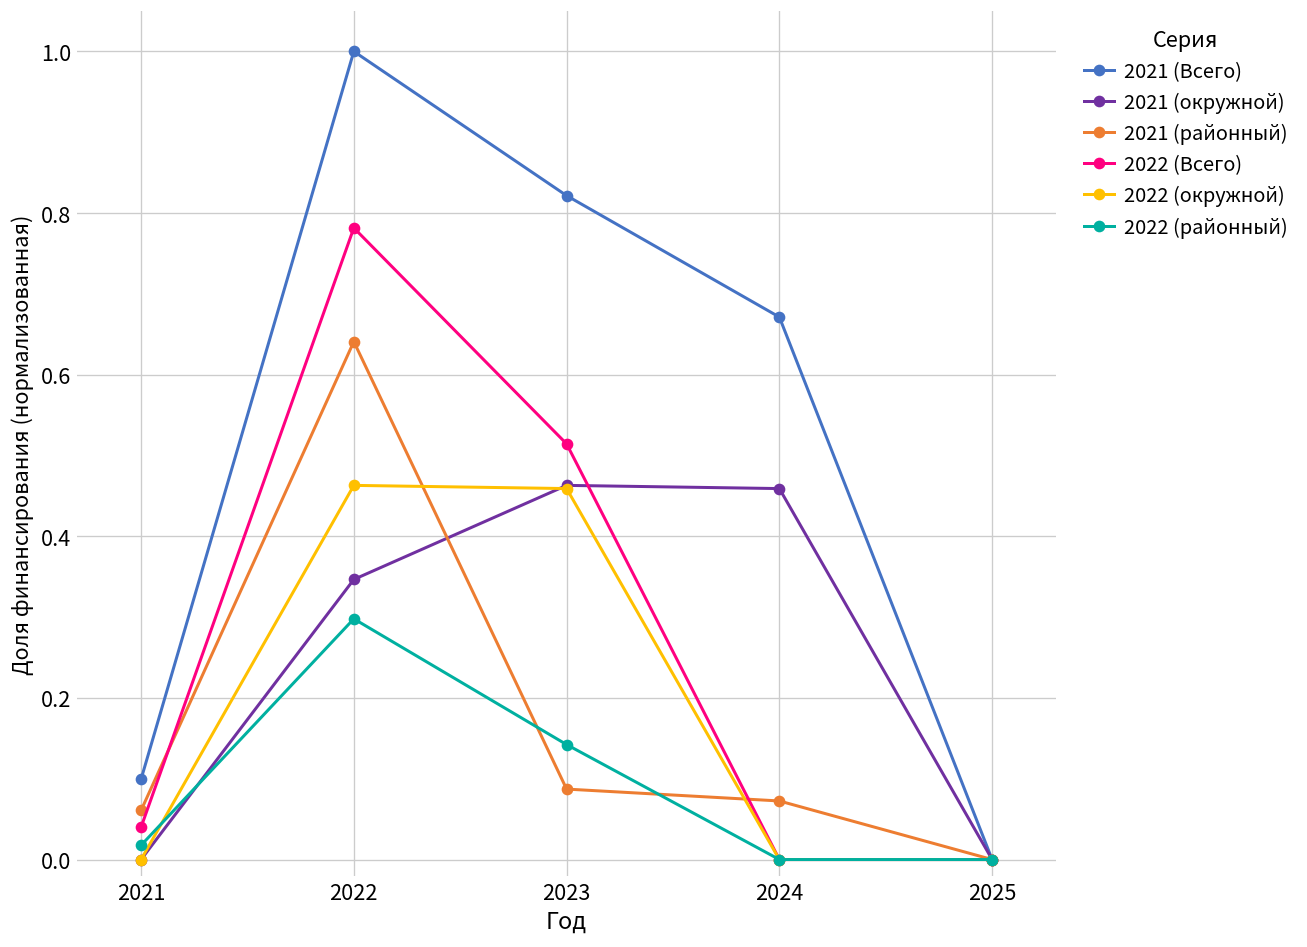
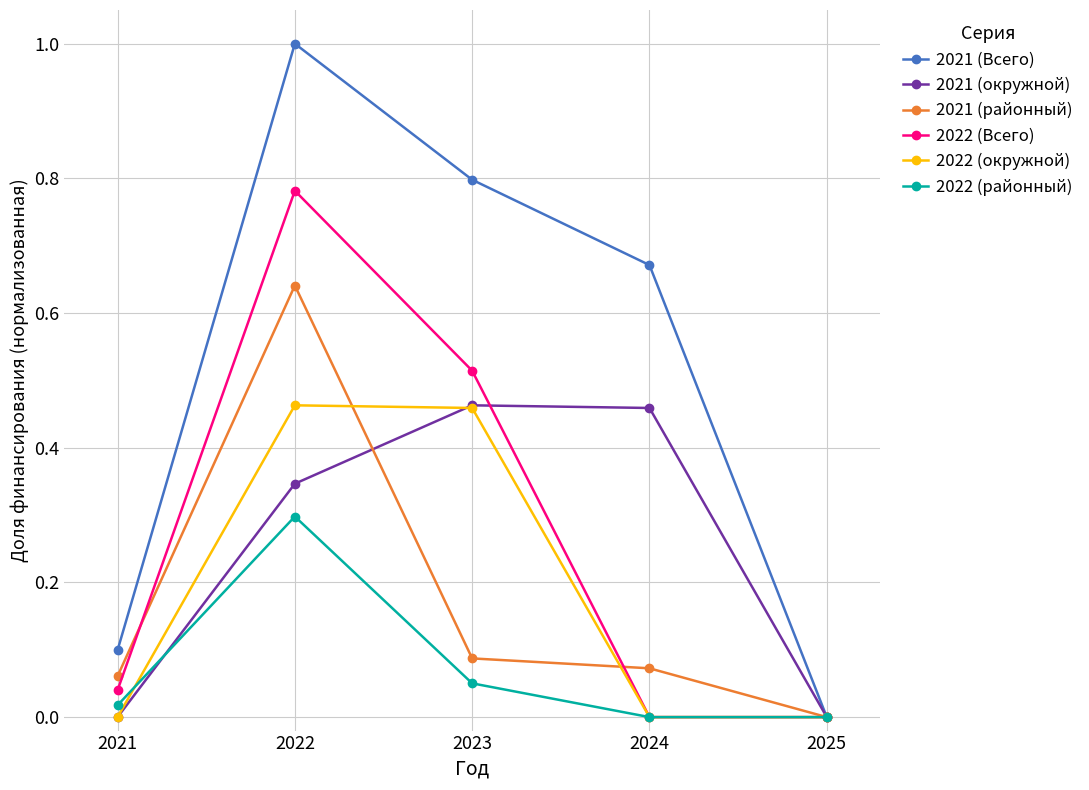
2021 (Всего), 2023: 0.82 -> 0.80
2022 (районный), 2023: 0.14 -> 0.05
